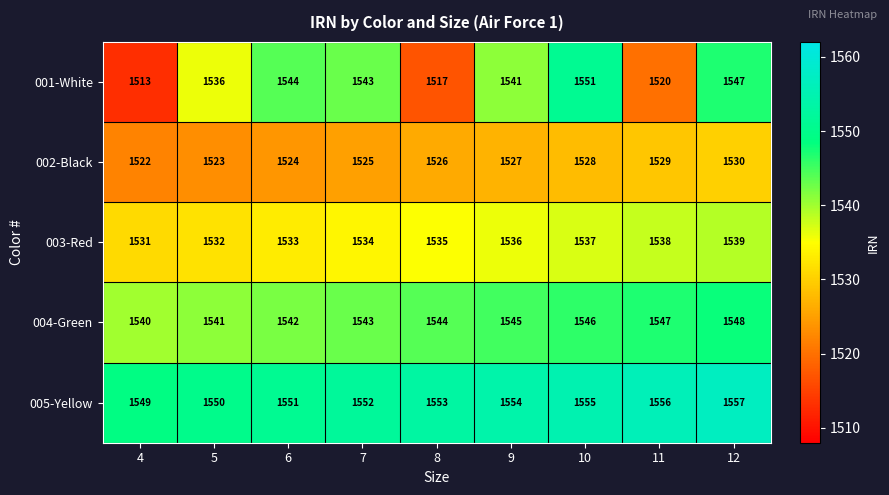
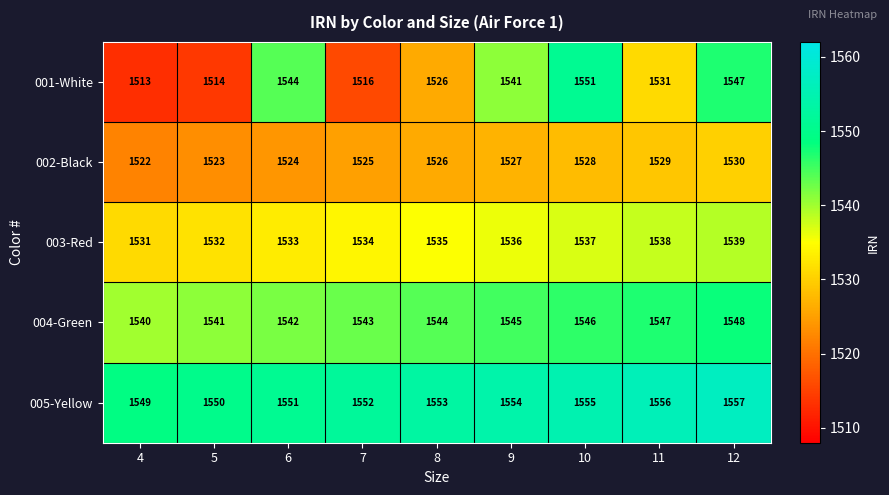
001-White, 5: 1536 -> 1514
001-White, 7: 1543 -> 1516
001-White, 8: 1517 -> 1526
001-White, 11: 1520 -> 1531
